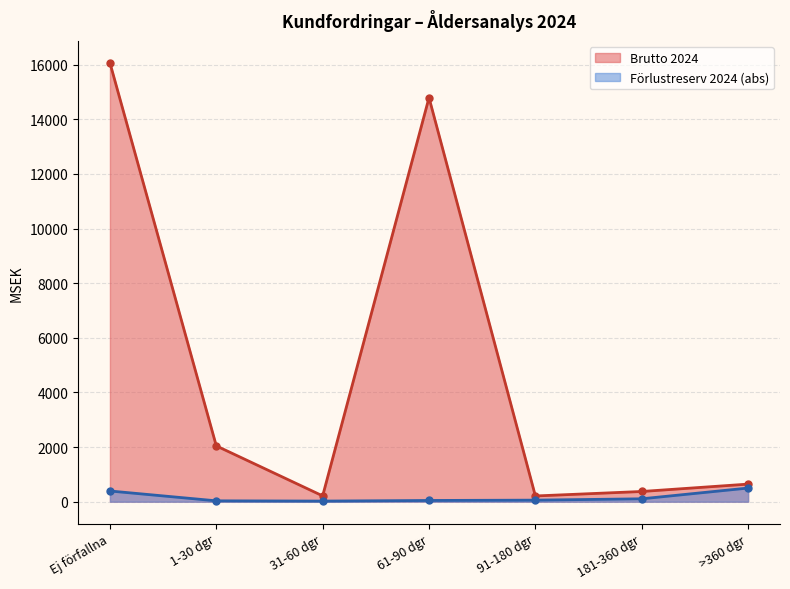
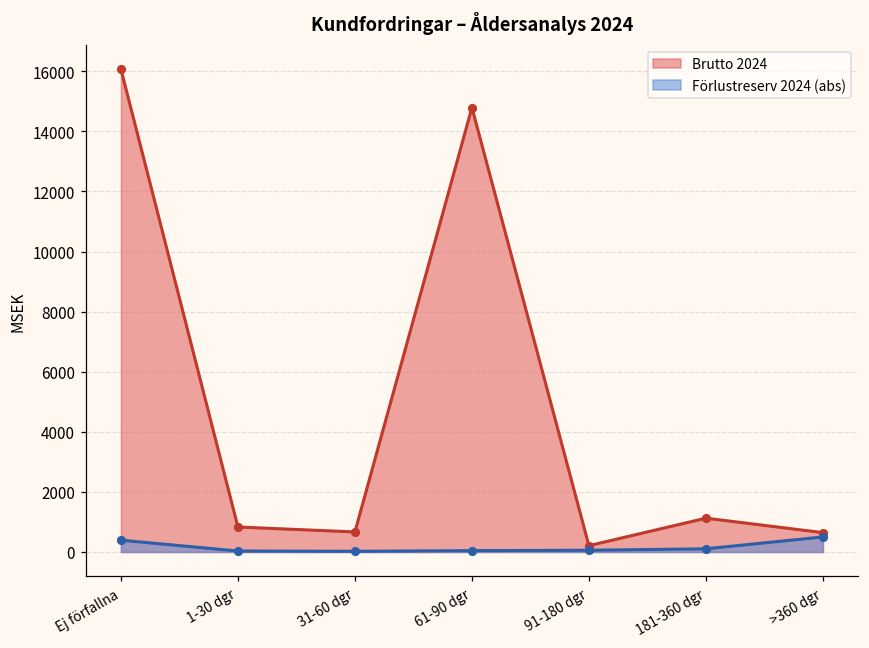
Brutto 2024, 1-30 dgr: 2000 -> 800
Brutto 2024, 31-60 dgr: 200 -> 700
Brutto 2024, 181-360 dgr: 400 -> 1100
